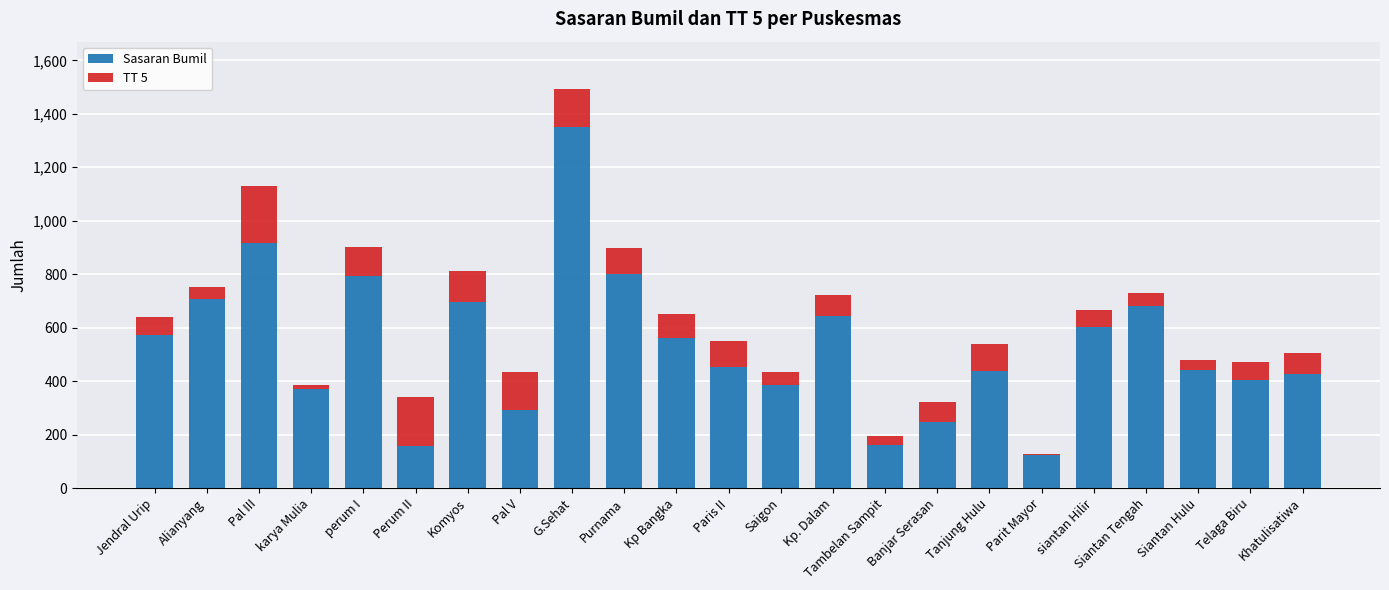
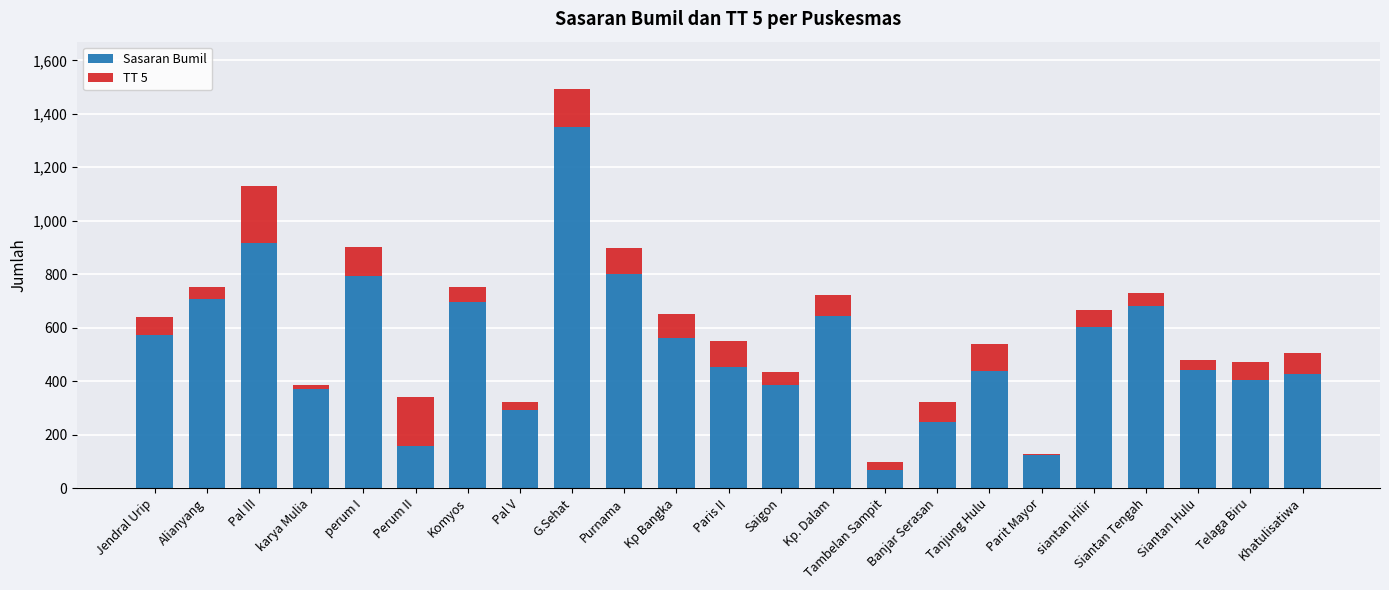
TT 5, Komyos: 120 -> 60
TT 5, Pal V: 140 -> 30
Sasaran Bumil, Tambelan Sampit: 160 -> 70
